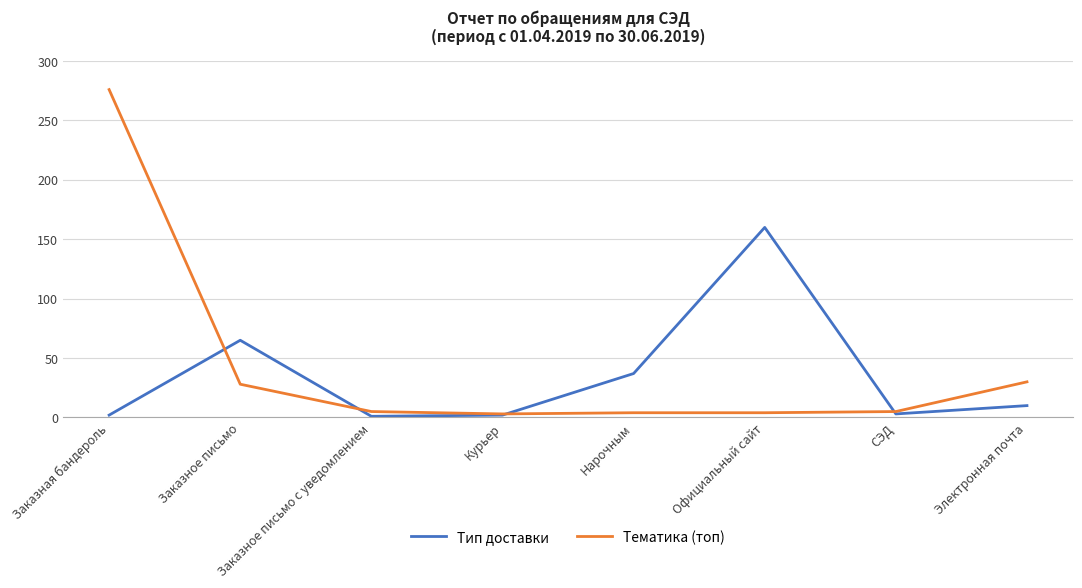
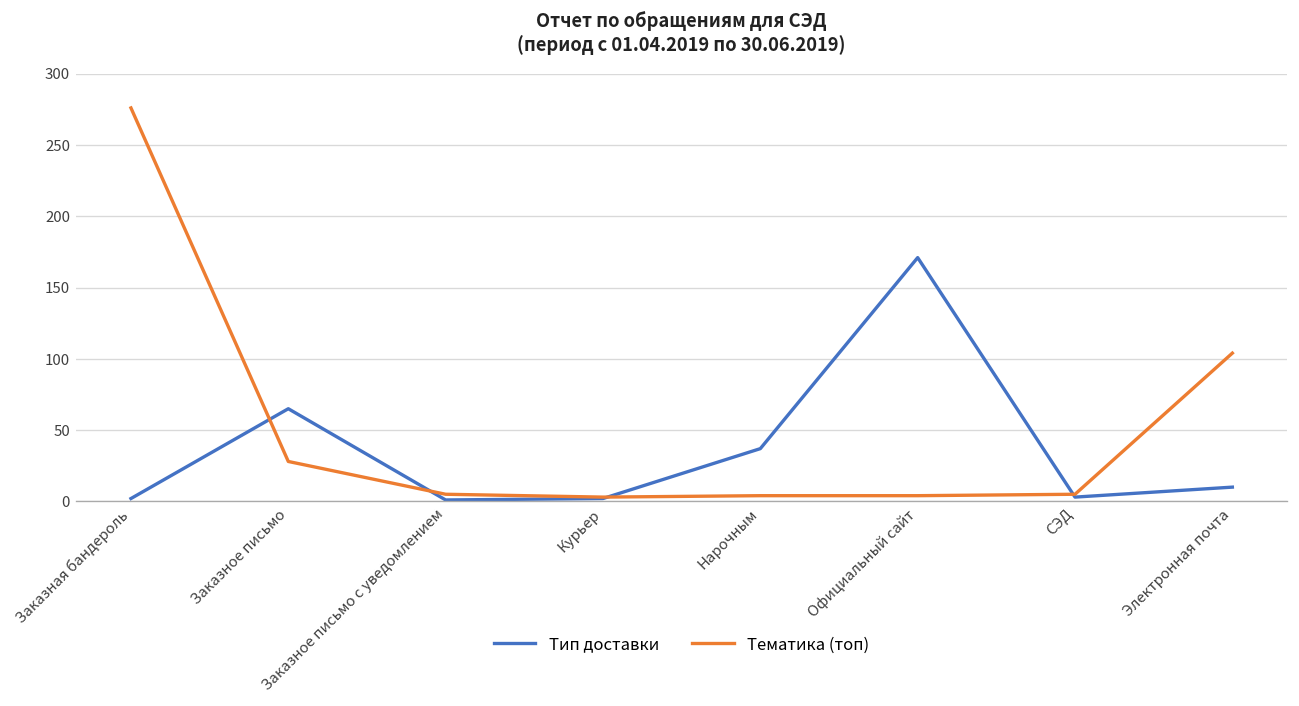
Тип доставки, Официальный сайт: 160 -> 171
Тематика (топ), Электронная почта: 30 -> 104
